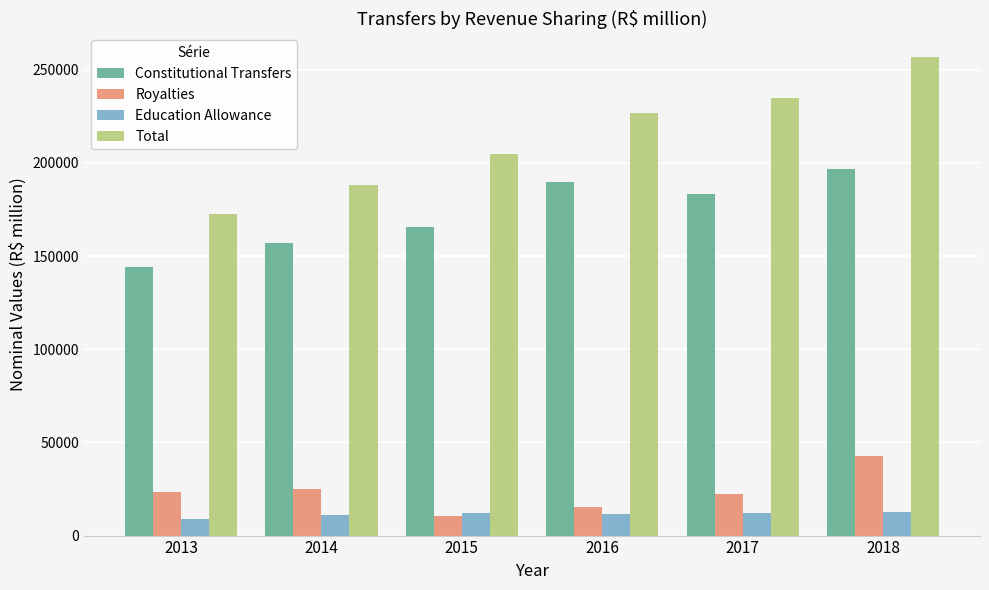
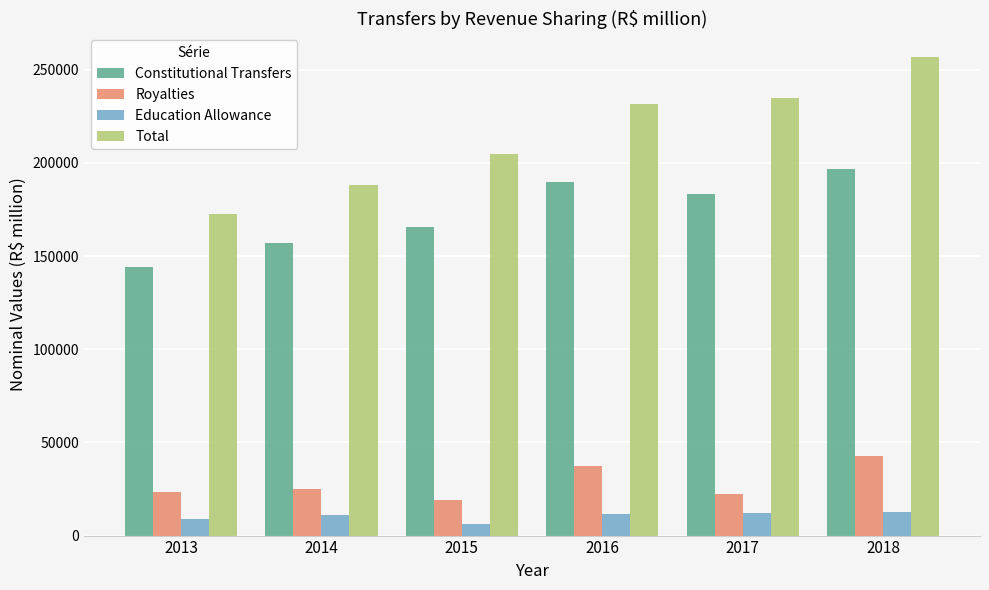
Royalties, 2015: 10000 -> 19000
Education Allowance, 2015: 12000 -> 6000
Royalties, 2016: 15000 -> 37000
Total, 2016: 227000 -> 231000
